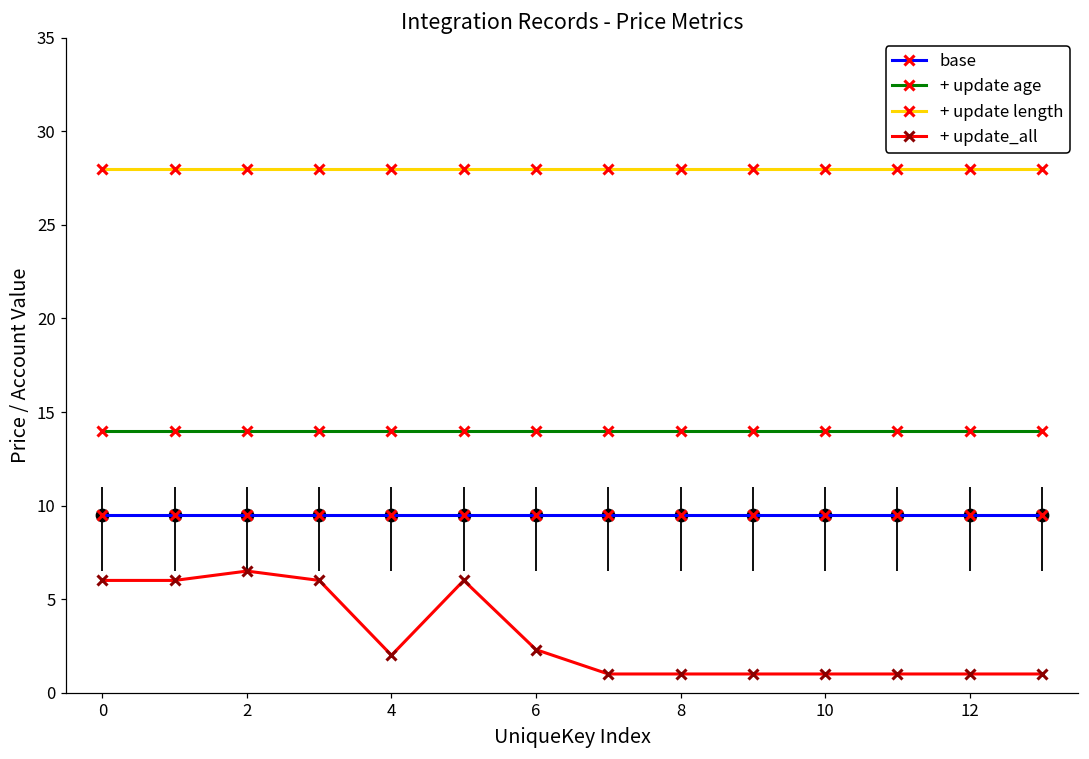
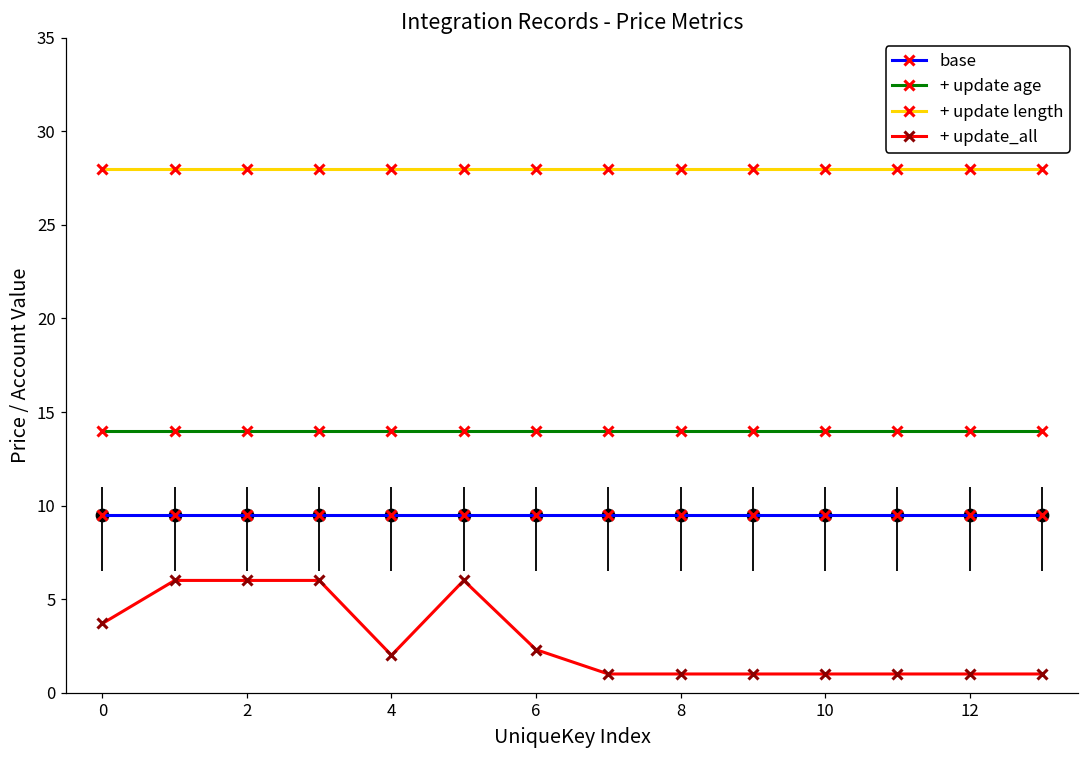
+ update_all, 0: 6.0 -> 3.7
+ update_all, 2: 6.5 -> 6.0
